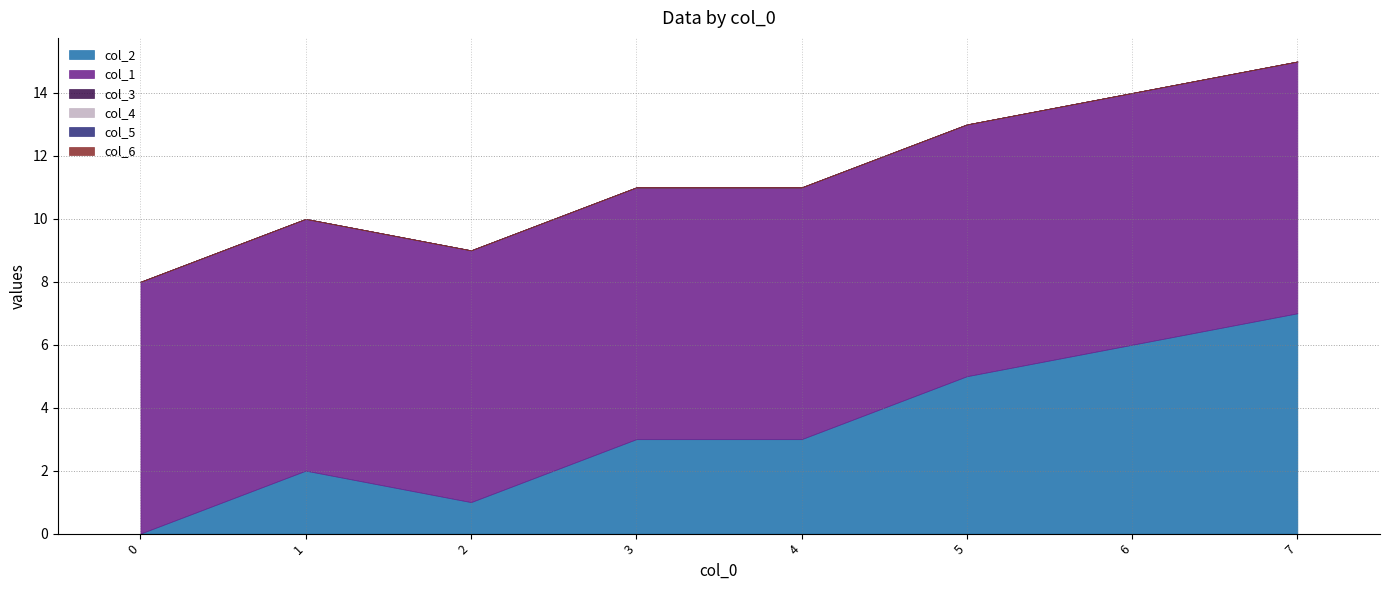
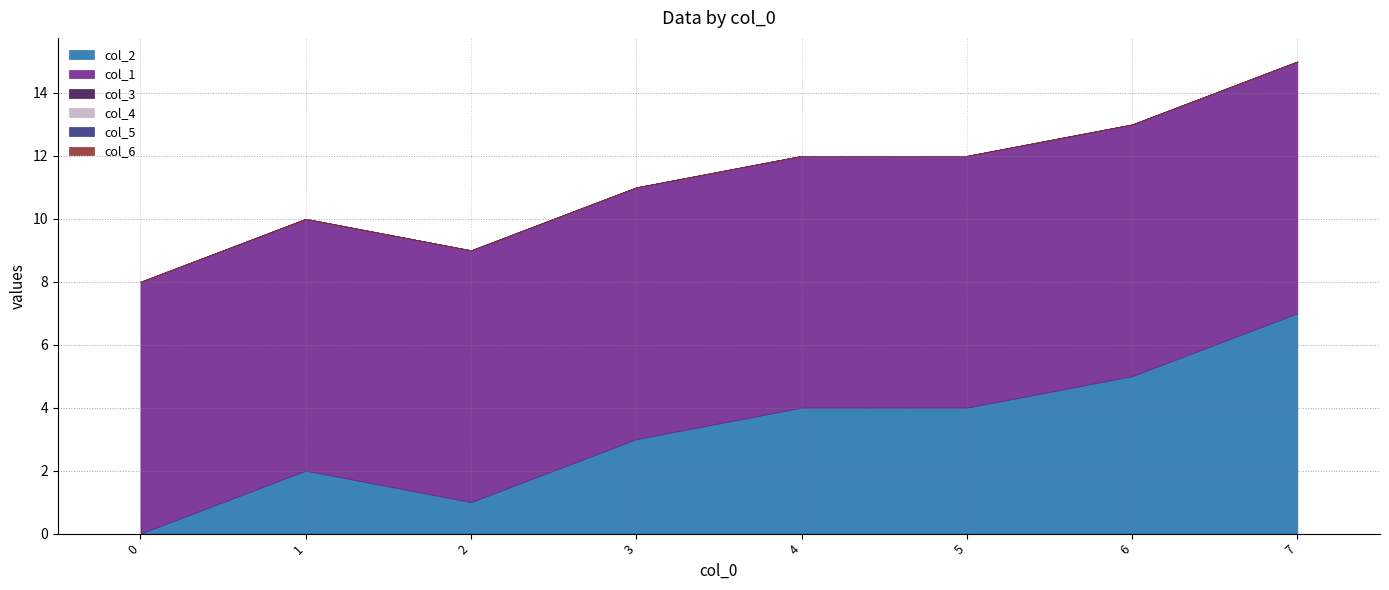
col_2, 4: 3 -> 4
col_2, 5: 5 -> 4
col_2, 6: 6 -> 5
